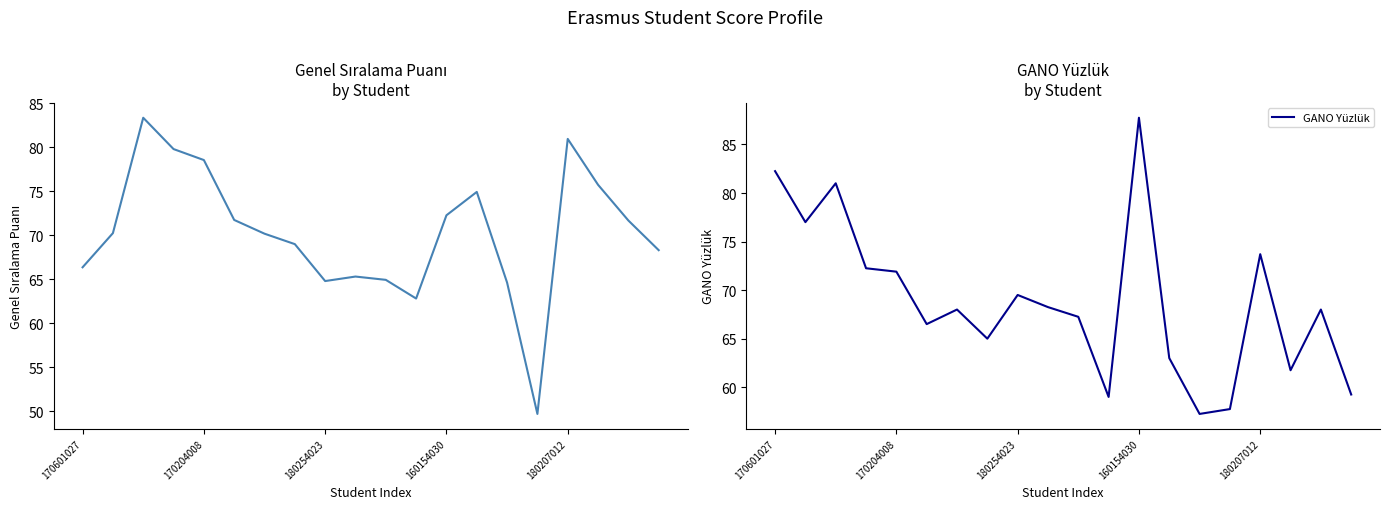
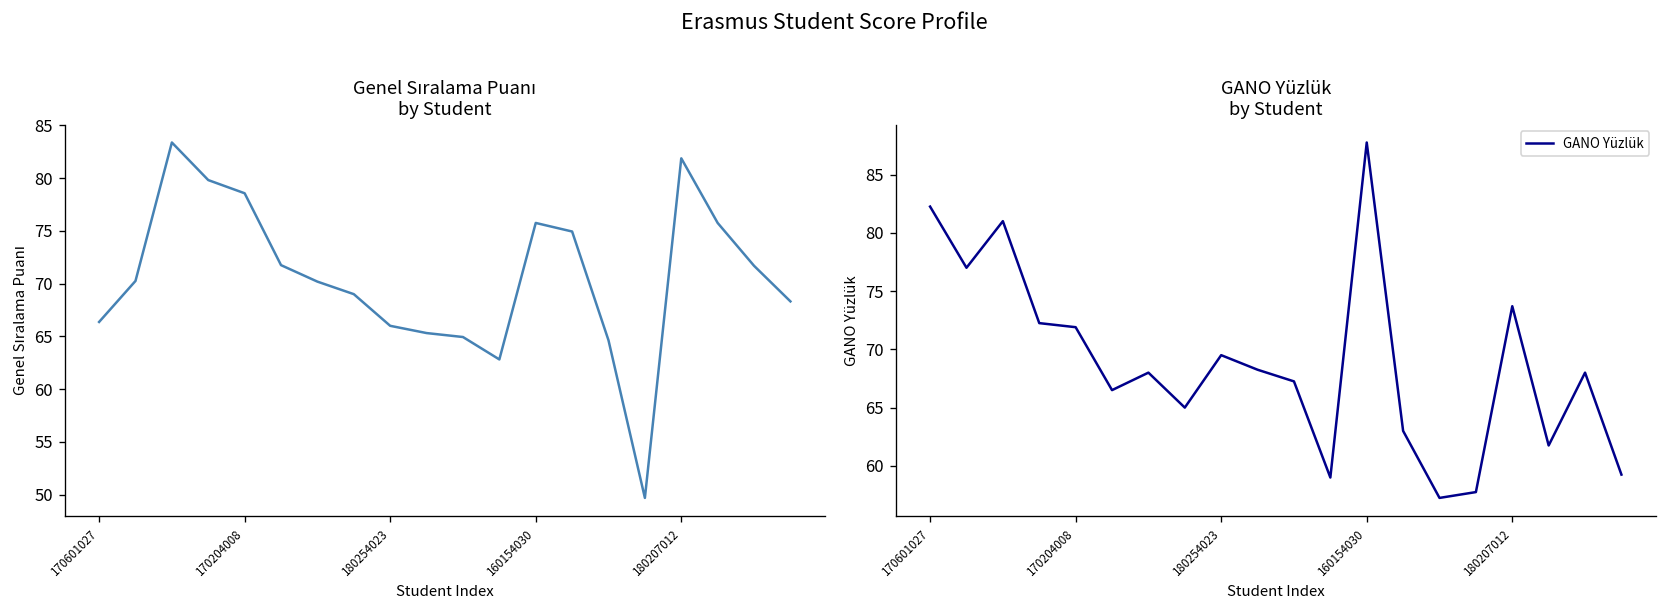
Genel Sıralama Puanı by Student, 180254023: 65 -> 66
Genel Sıralama Puanı by Student, 160154030: 72 -> 76
Genel Sıralama Puanı by Student, 180207012: 81 -> 82
